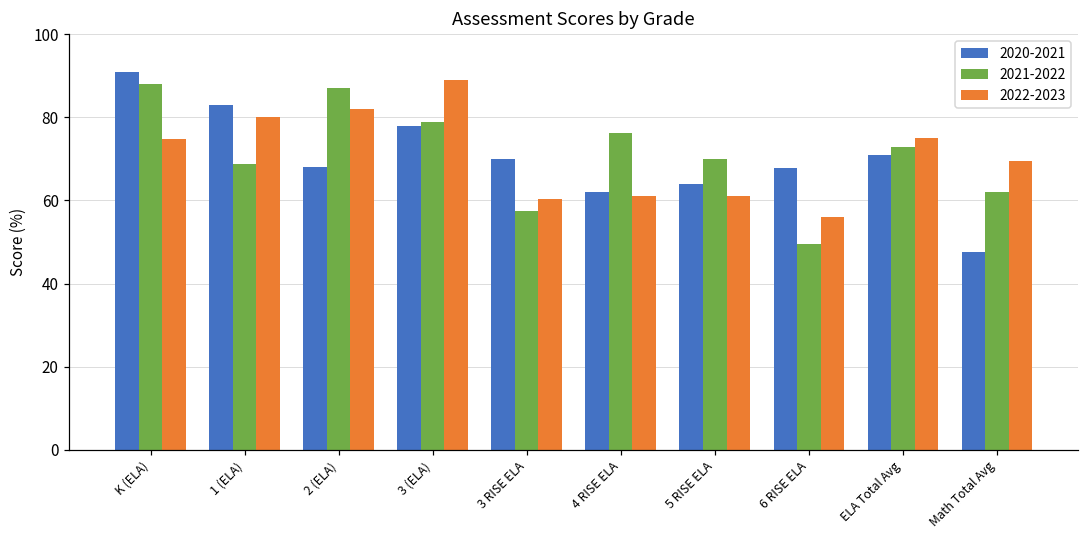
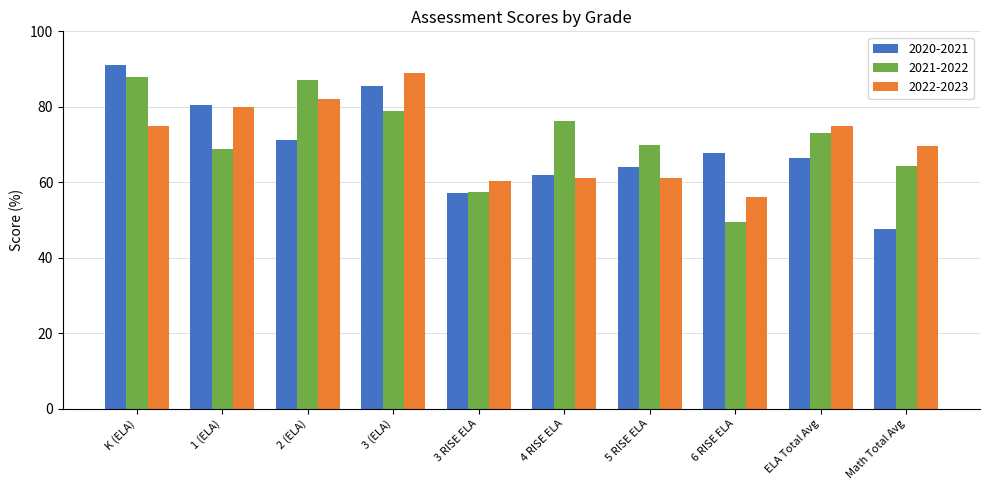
2020-2021, 1 (ELA): 83 -> 81
2020-2021, 2 (ELA): 68 -> 71
2020-2021, 3 (ELA): 78 -> 85
2020-2021, 3 RISE ELA: 70 -> 57
2020-2021, ELA Total Avg: 71 -> 66
2021-2022, Math Total Avg: 62 -> 64
